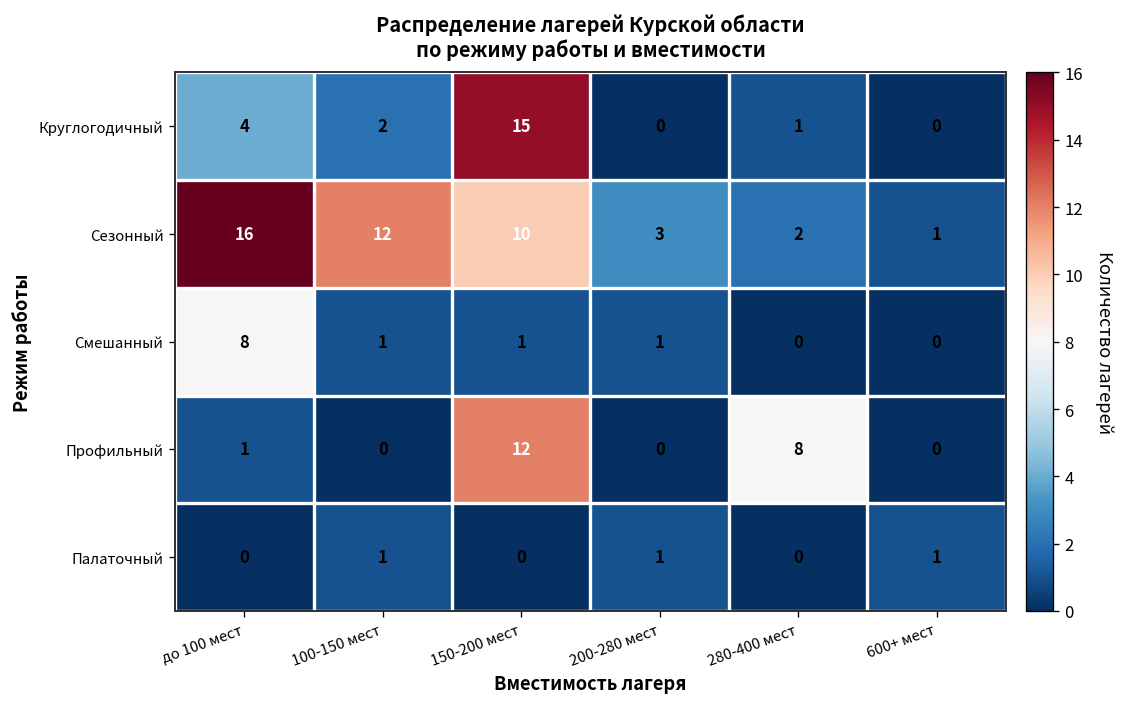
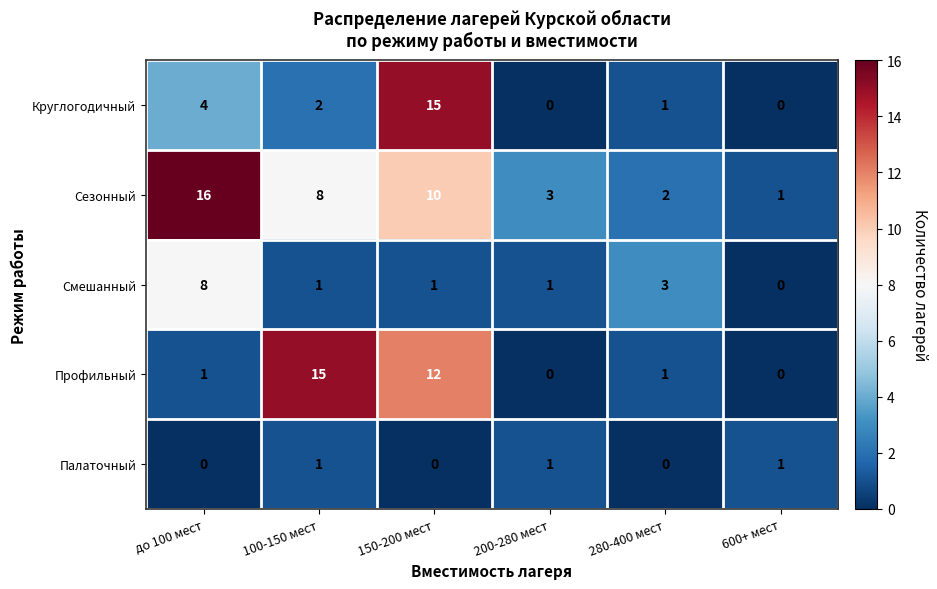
Сезонный, 100-150 мест: 12 -> 8
Смешанный, 280-400 мест: 0 -> 3
Профильный, 100-150 мест: 0 -> 15
Профильный, 280-400 мест: 8 -> 1
